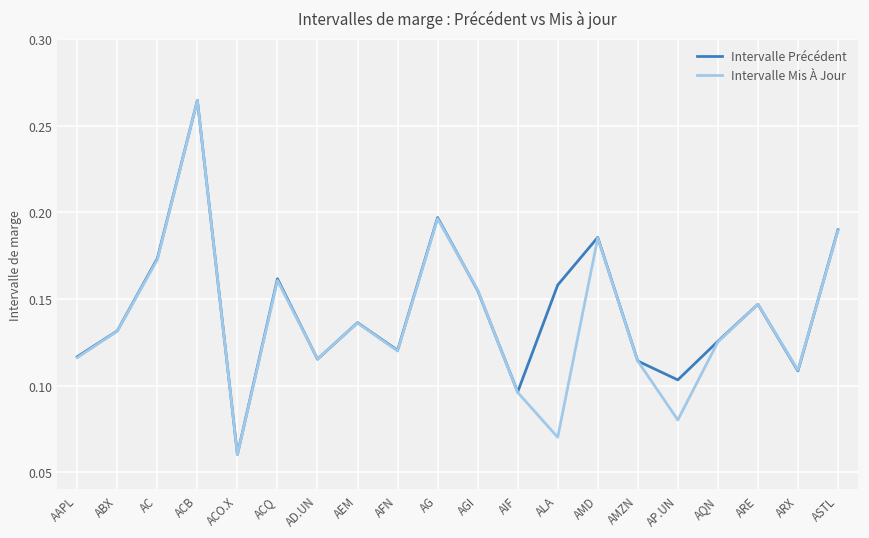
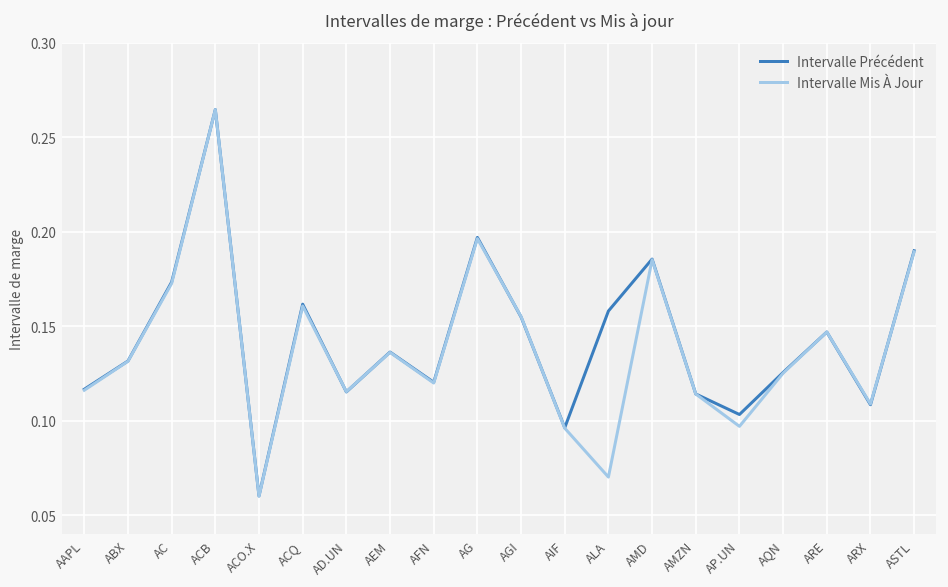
Intervalle Mis À Jour, AP.UN: 0.080 -> 0.097
